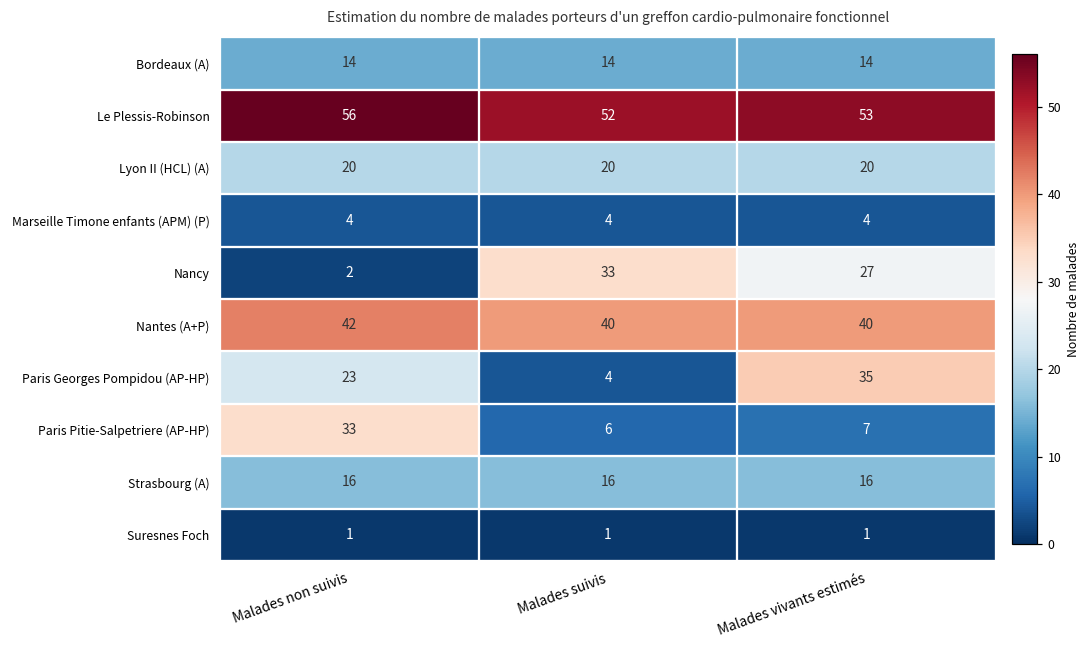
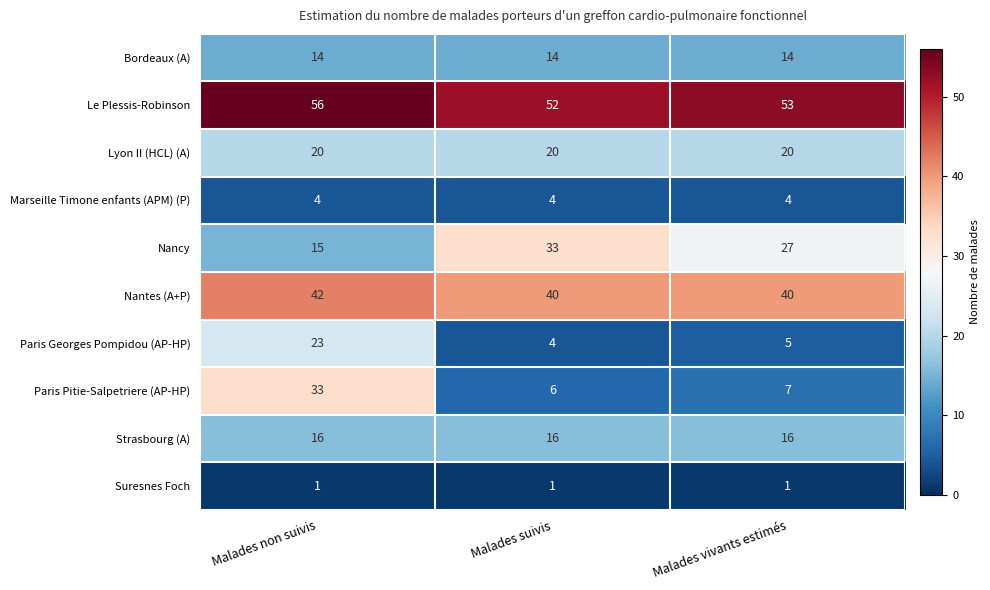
Nancy, Malades non suivis: 2 -> 15
Paris Georges Pompidou (AP-HP), Malades vivants estimés: 35 -> 5
